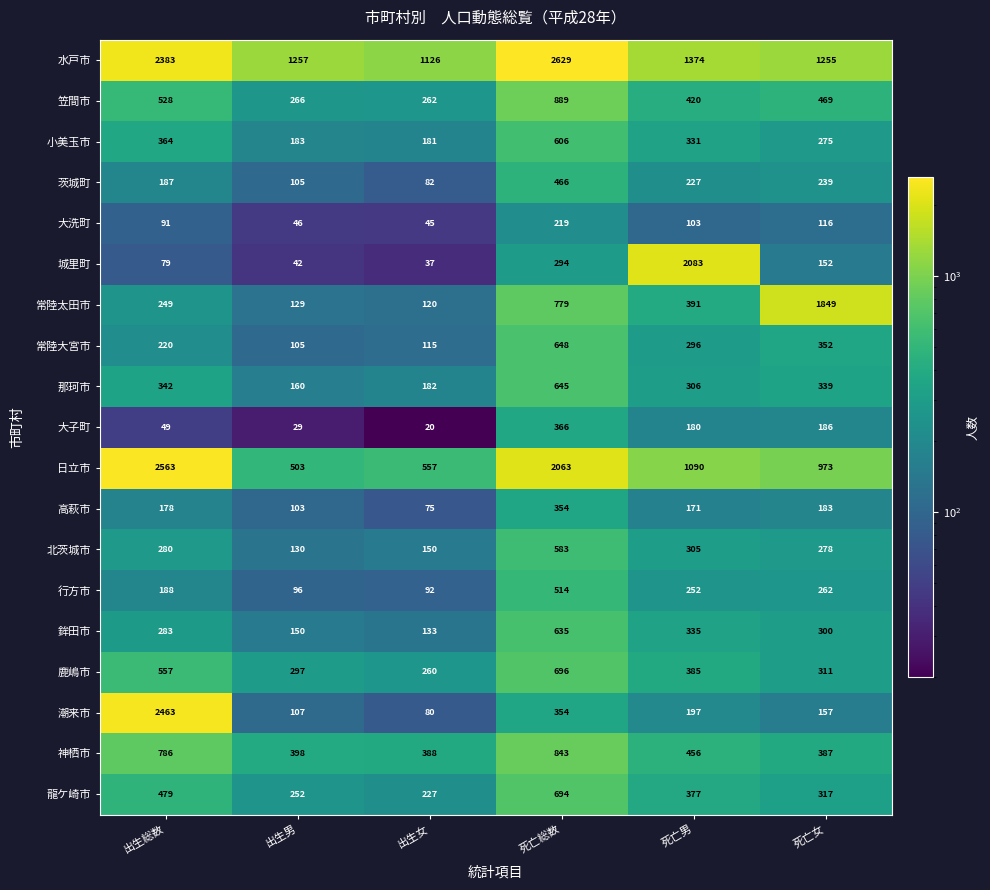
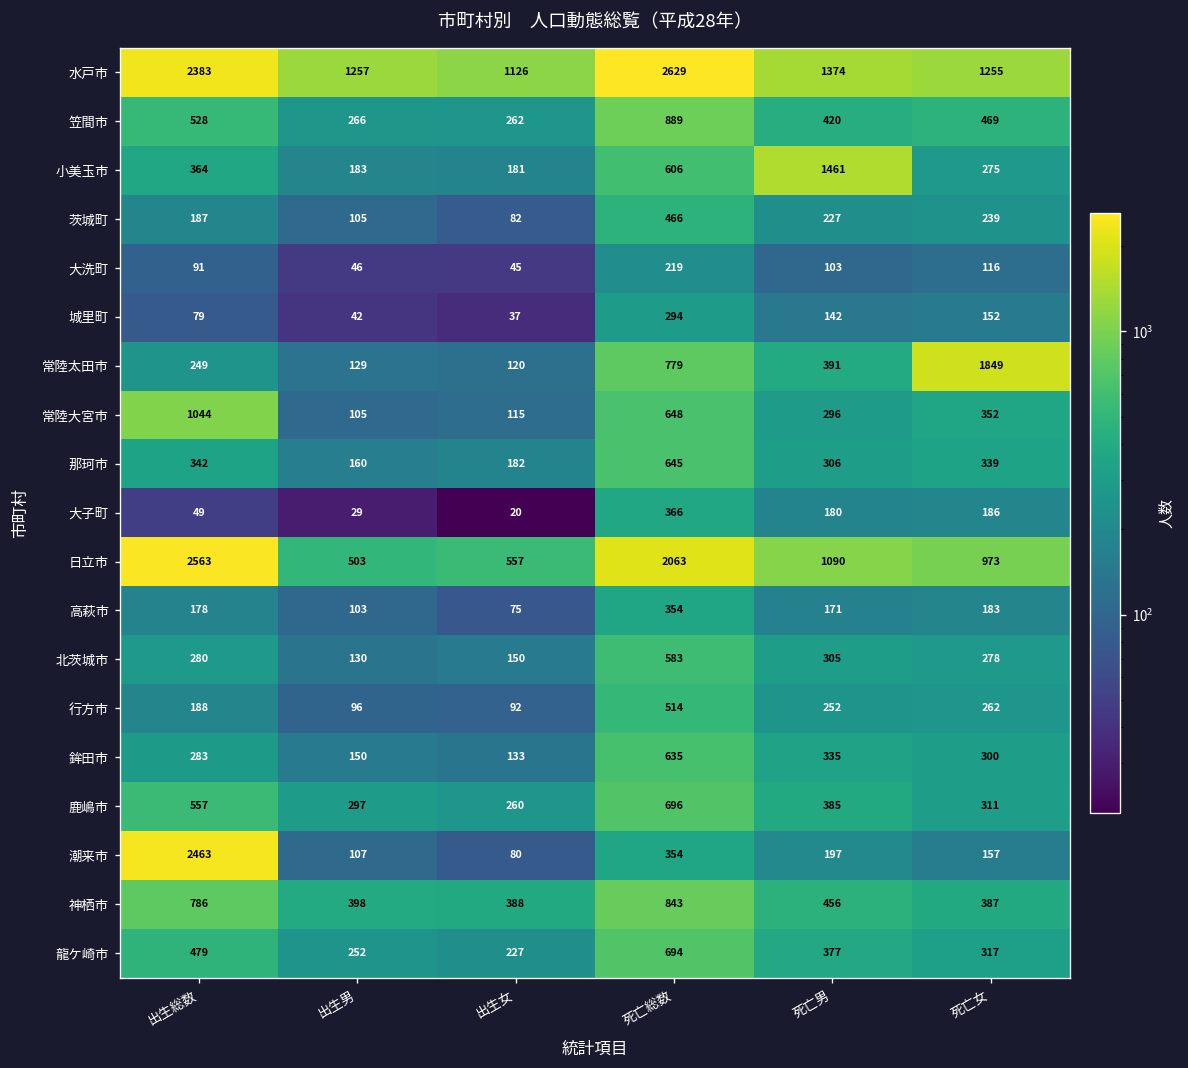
小美玉市, 死亡男: 331 -> 1461
城里町, 死亡男: 2083 -> 142
常陸大宮市, 出生総数: 220 -> 1044
